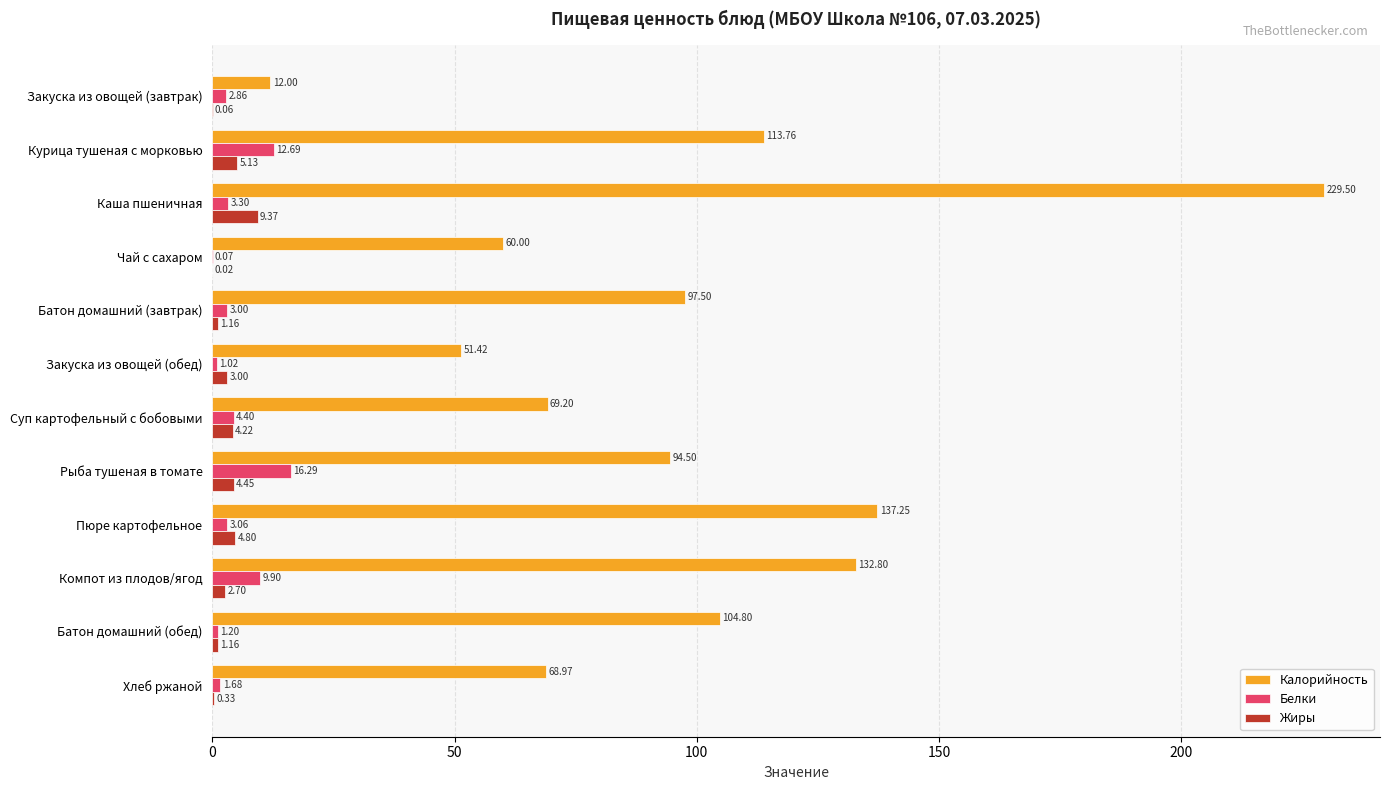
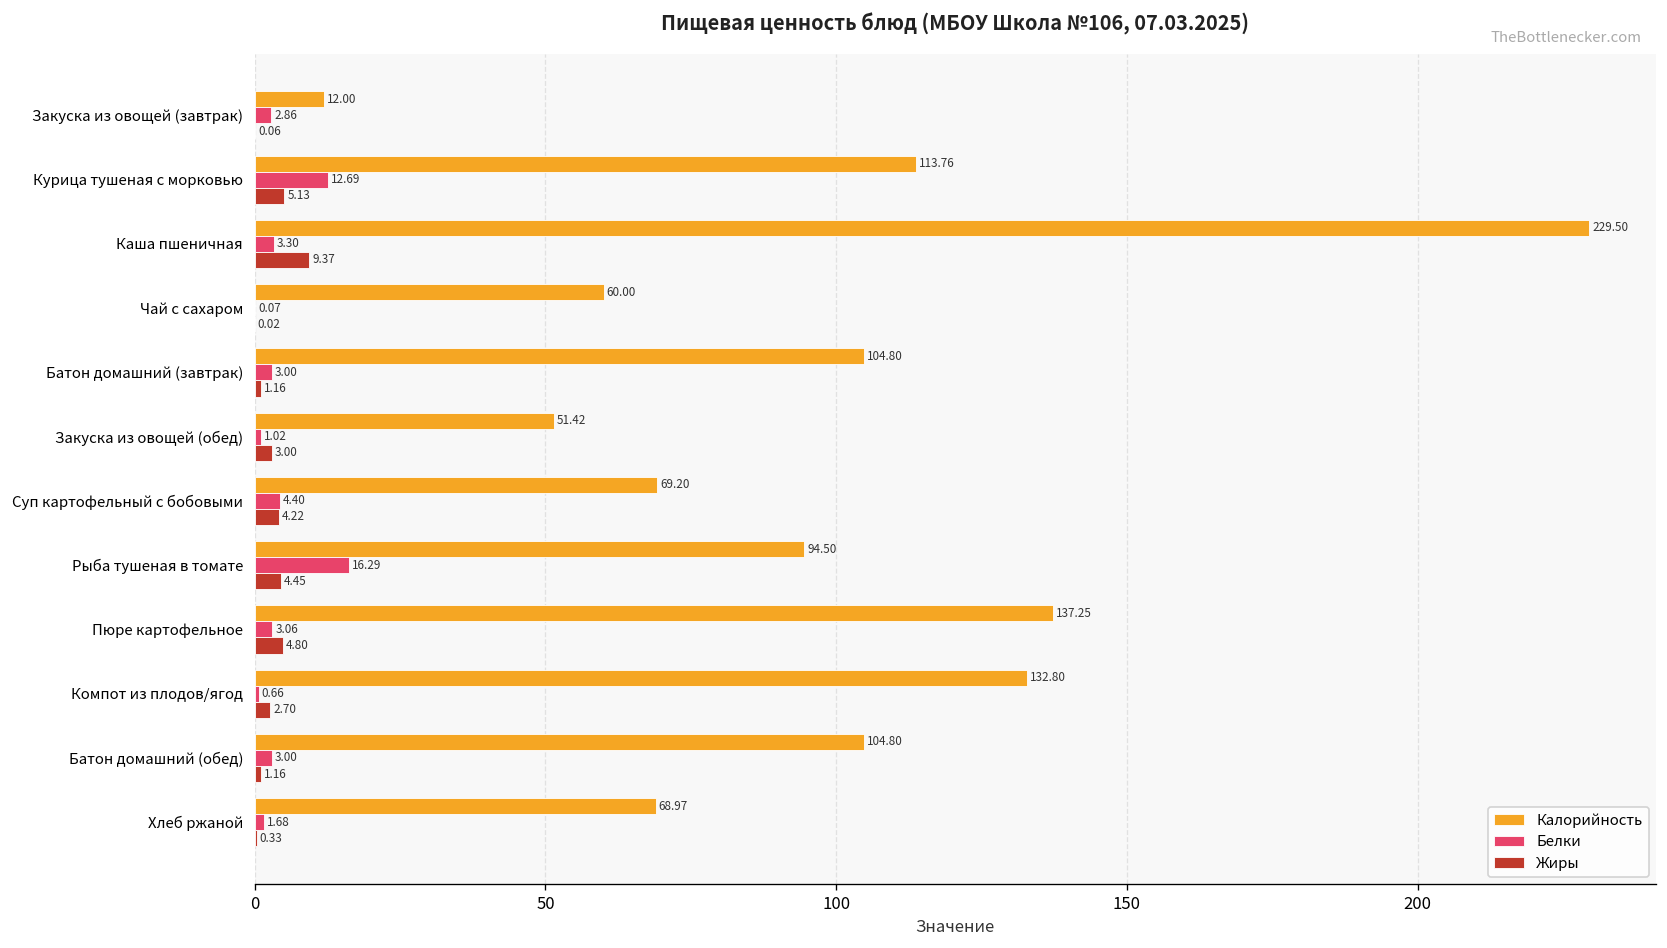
Калорийность, Батон домашний (завтрак): 97.50 -> 104.80
Белки, Компот из плодов/ягод: 9.90 -> 0.66
Белки, Батон домашний (обед): 1.20 -> 3.00
